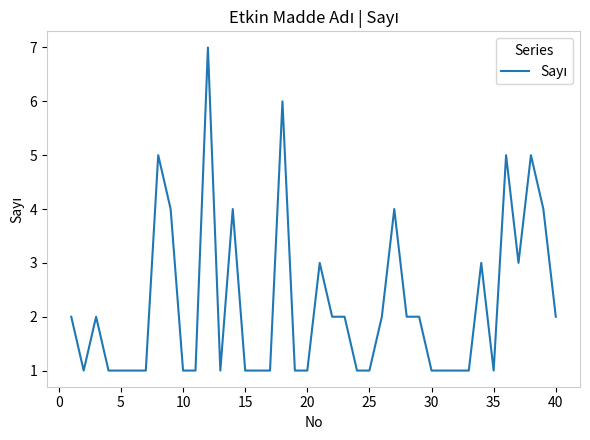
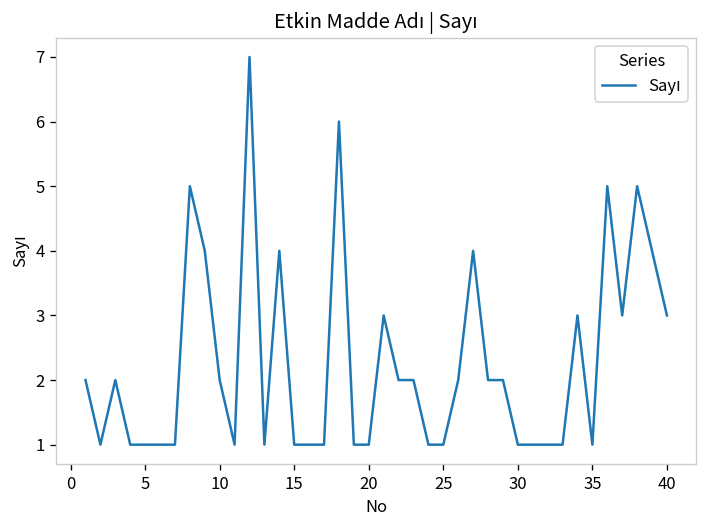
10: 1 -> 2
40: 2 -> 3
